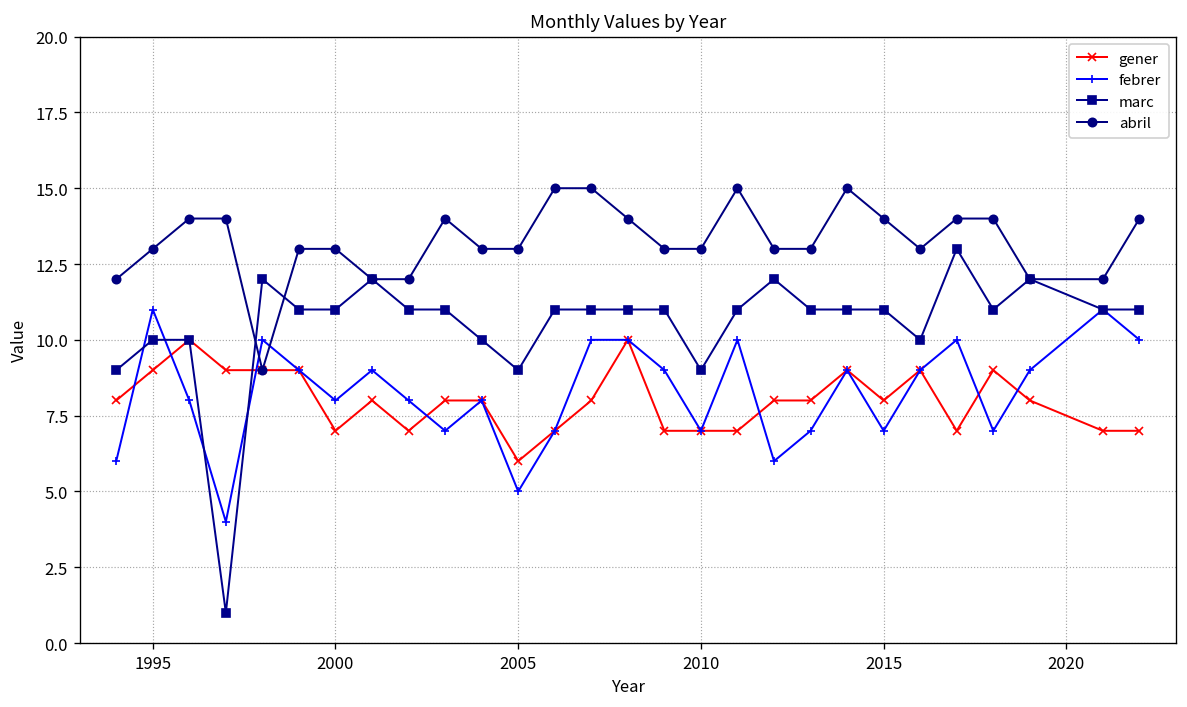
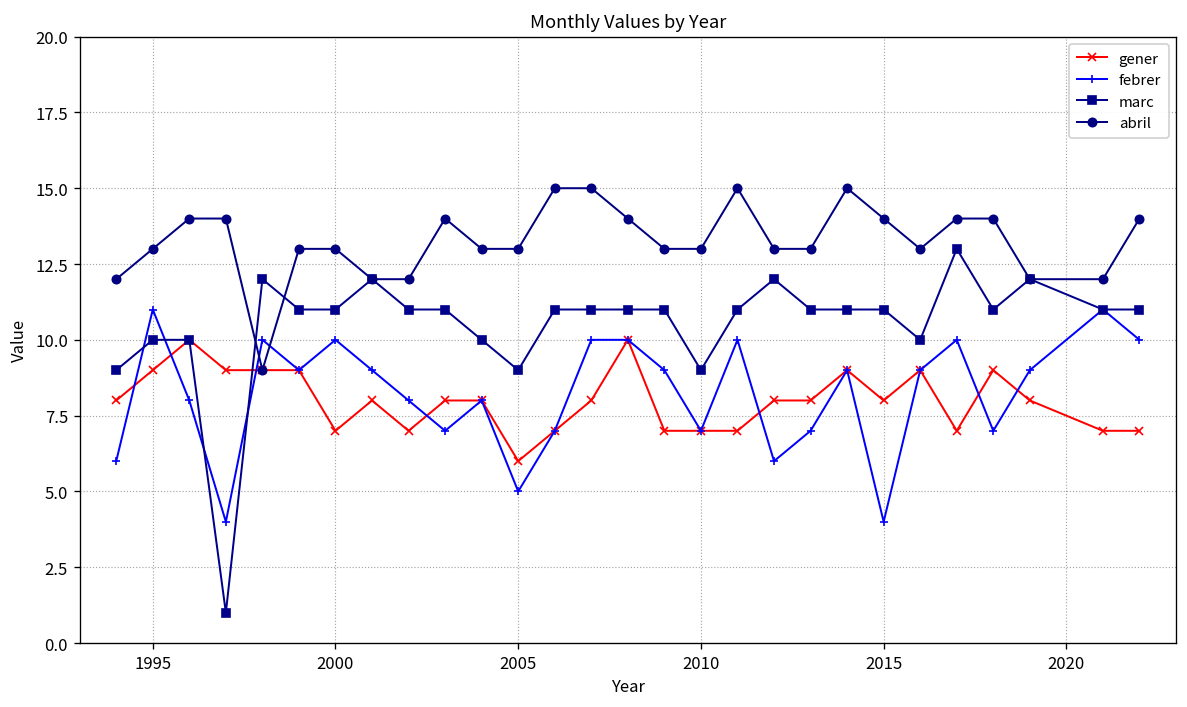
febrer, 2000: 8 -> 10
febrer, 2015: 7 -> 4
